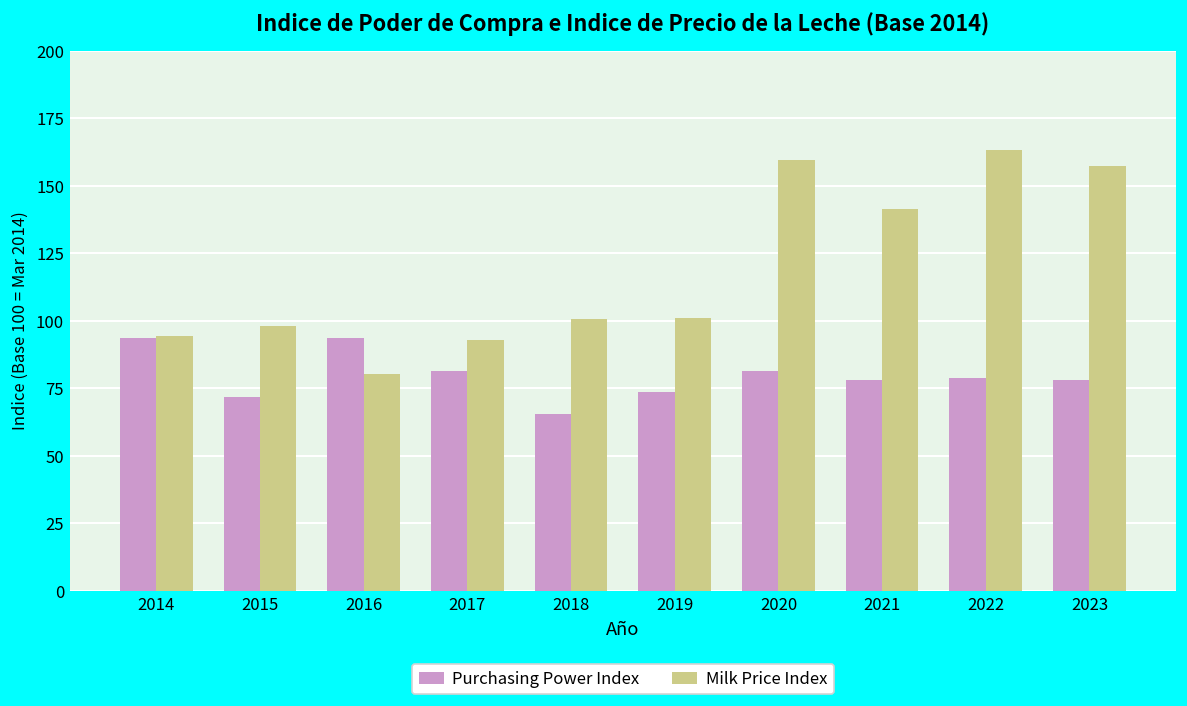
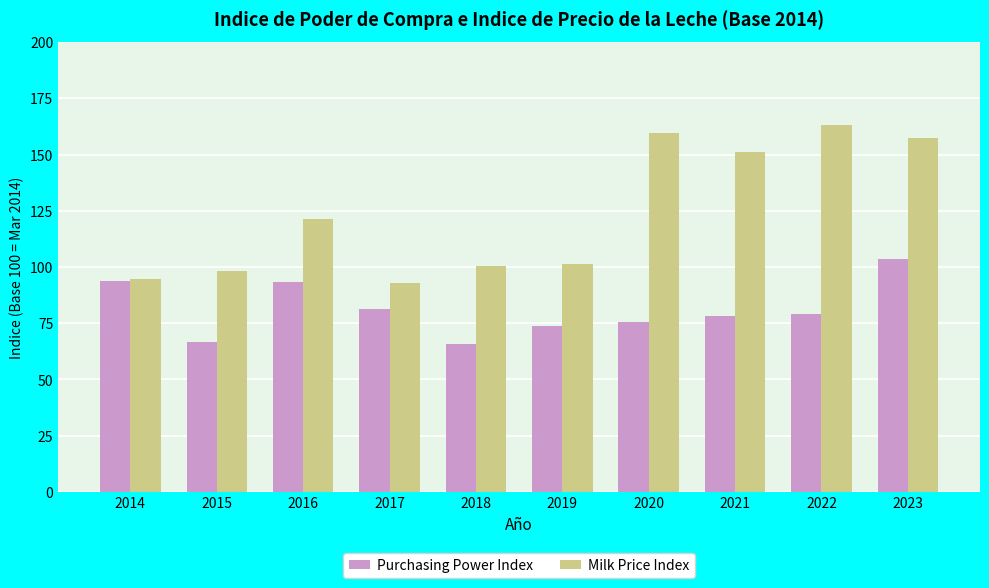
Purchasing Power Index, 2015: 72 -> 67
Milk Price Index, 2016: 80 -> 121
Purchasing Power Index, 2020: 82 -> 75
Milk Price Index, 2021: 142 -> 151
Purchasing Power Index, 2023: 78 -> 104
